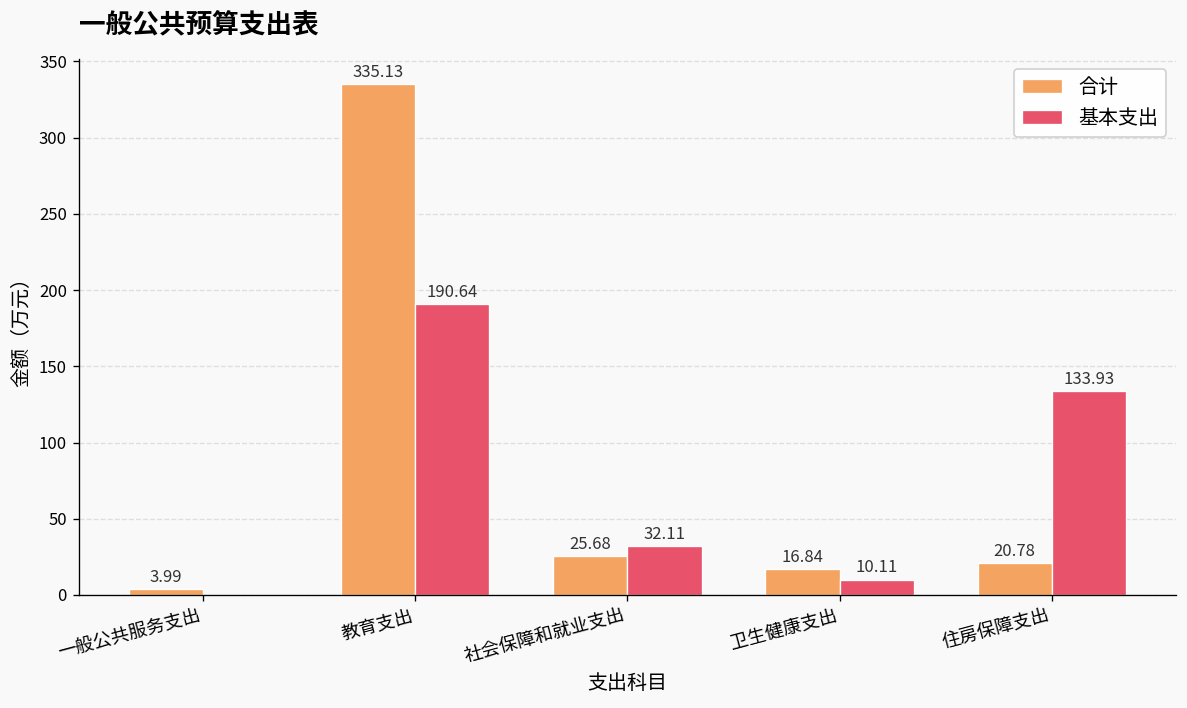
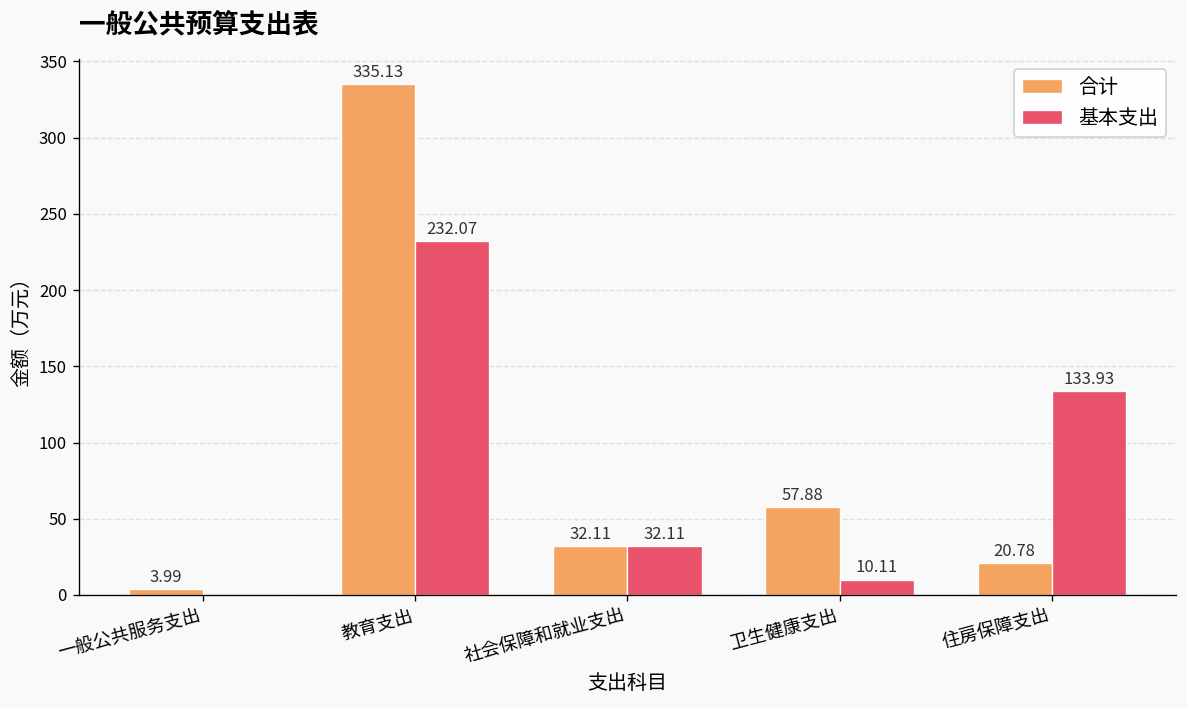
基本支出, 教育支出: 190.64 -> 232.07
合计, 社会保障和就业支出: 25.68 -> 32.11
合计, 卫生健康支出: 16.84 -> 57.88
